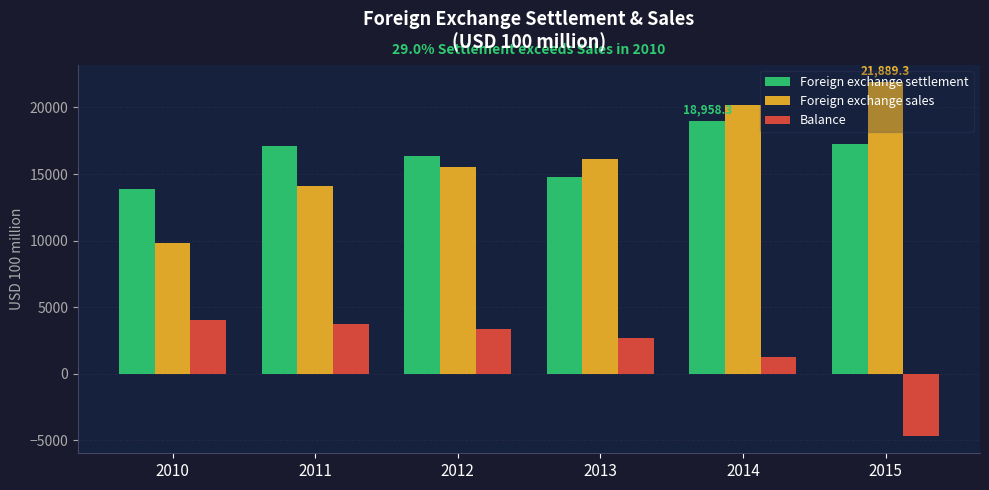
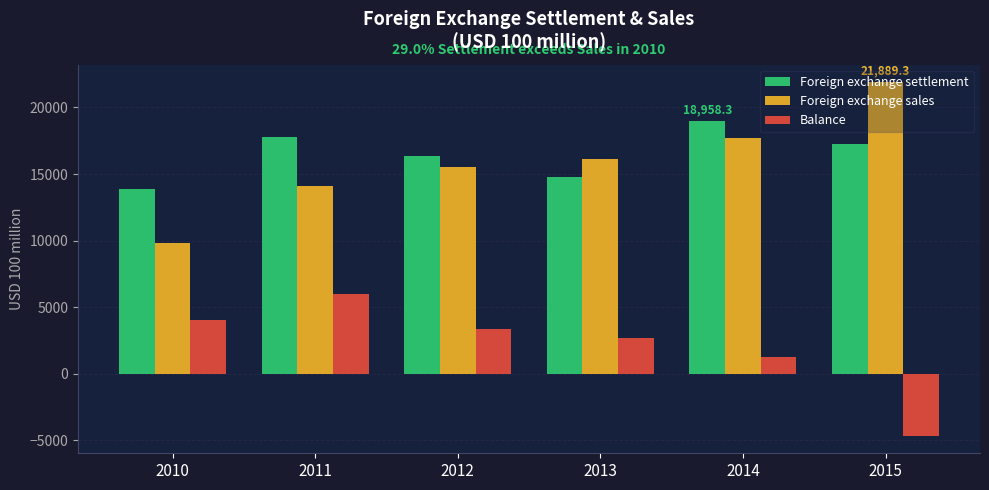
Foreign exchange settlement, 2011: 17100 -> 17800
Balance, 2011: 3700 -> 6000
Foreign exchange sales, 2014: 20200 -> 17700
